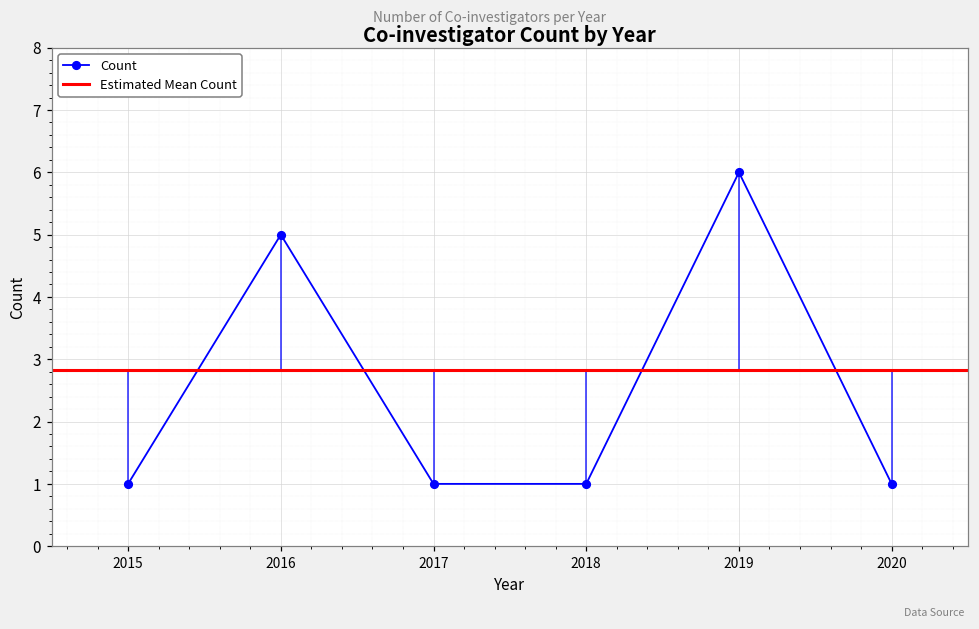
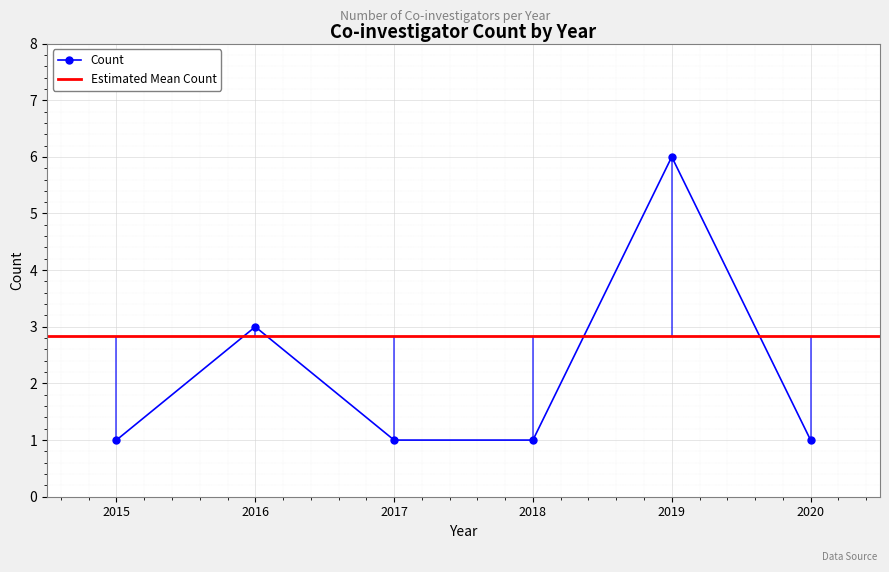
2016: 5 -> 3
